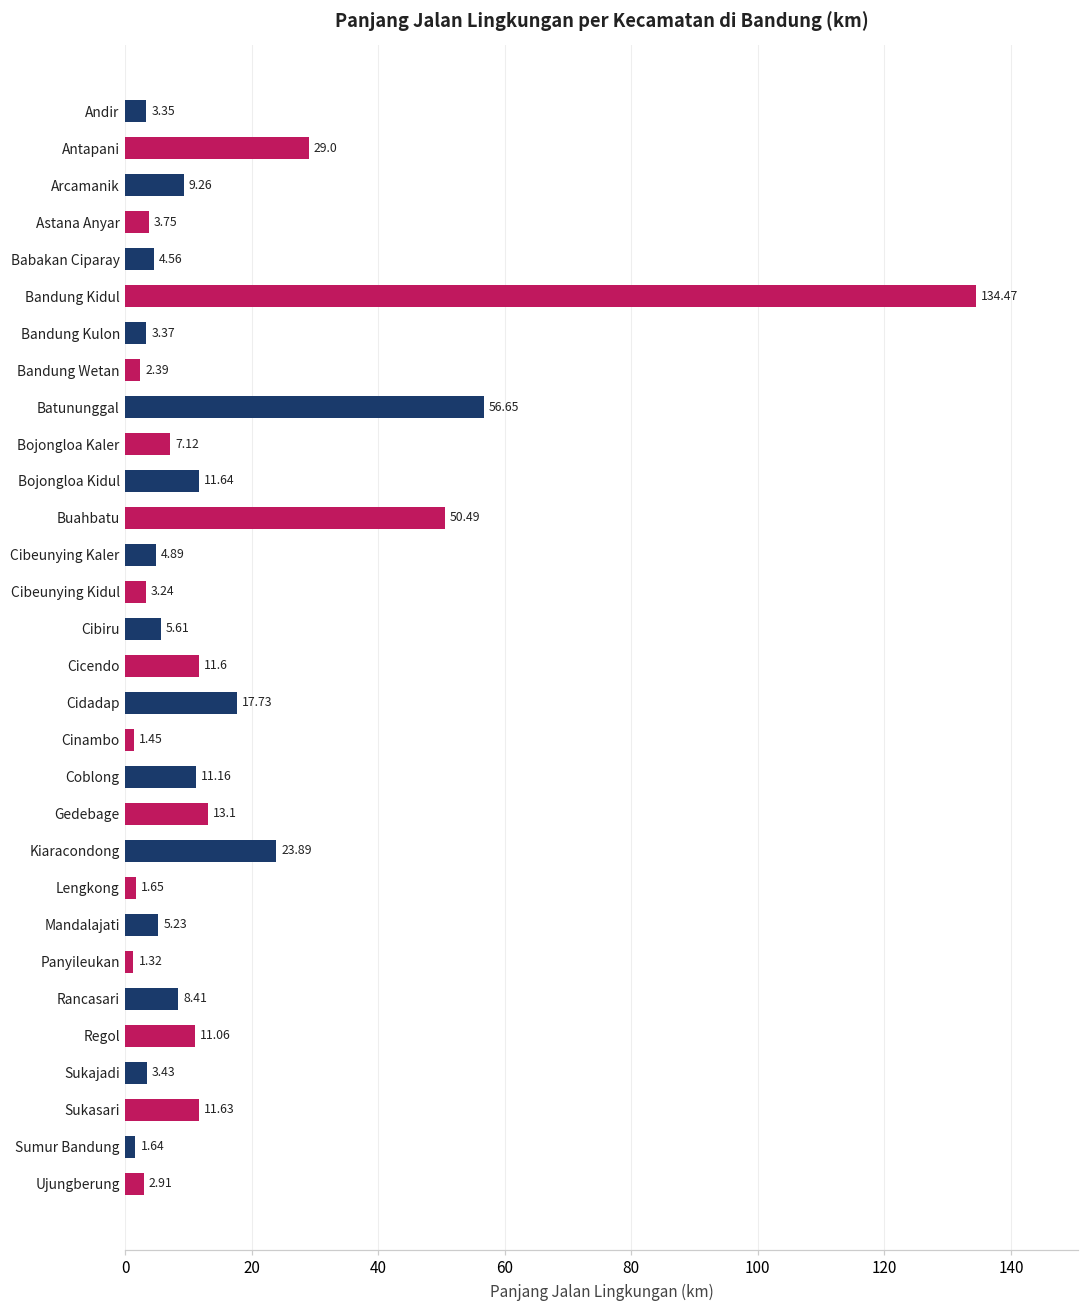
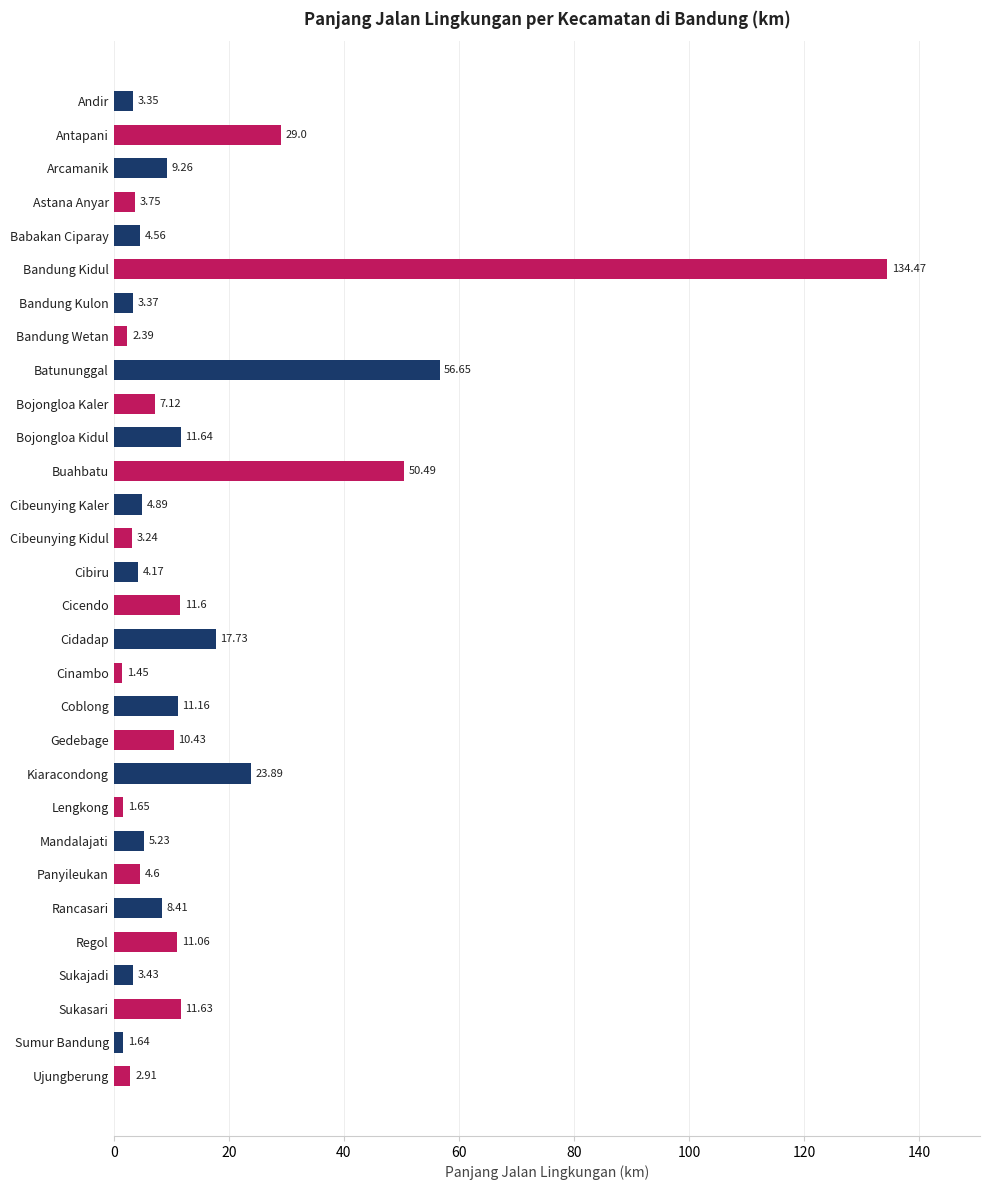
Cibiru: 5.61 -> 4.17
Gedebage: 13.1 -> 10.43
Panyileukan: 1.32 -> 4.6
